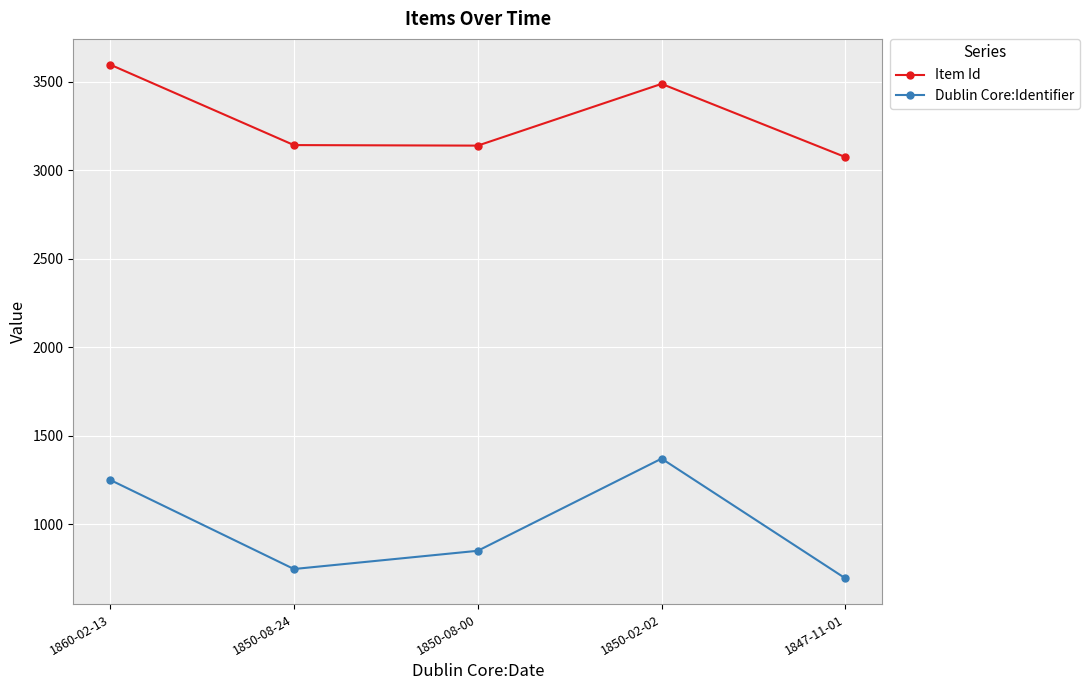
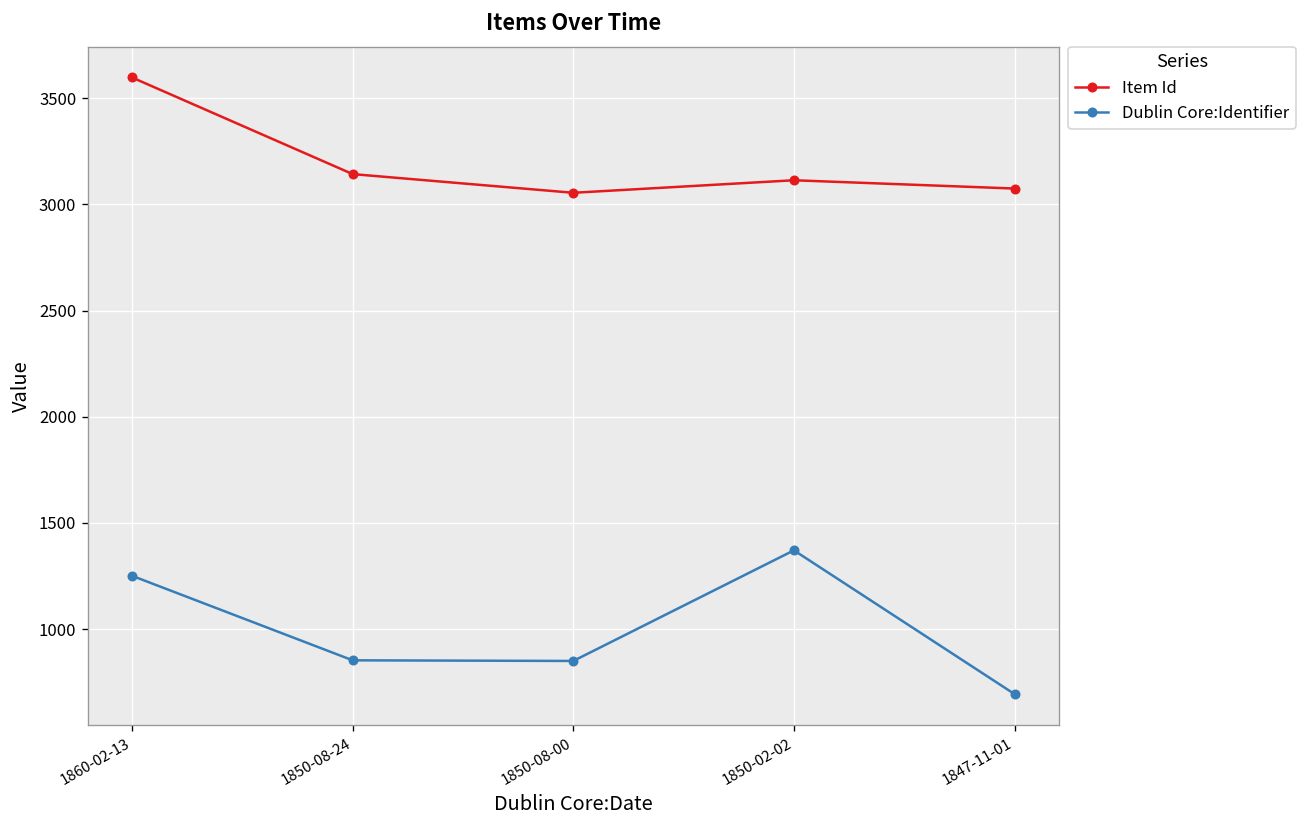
Dublin Core:Identifier, 1850-08-24: 750 -> 850
Item Id, 1850-08-00: 3140 -> 3060
Item Id, 1850-02-02: 3490 -> 3110
